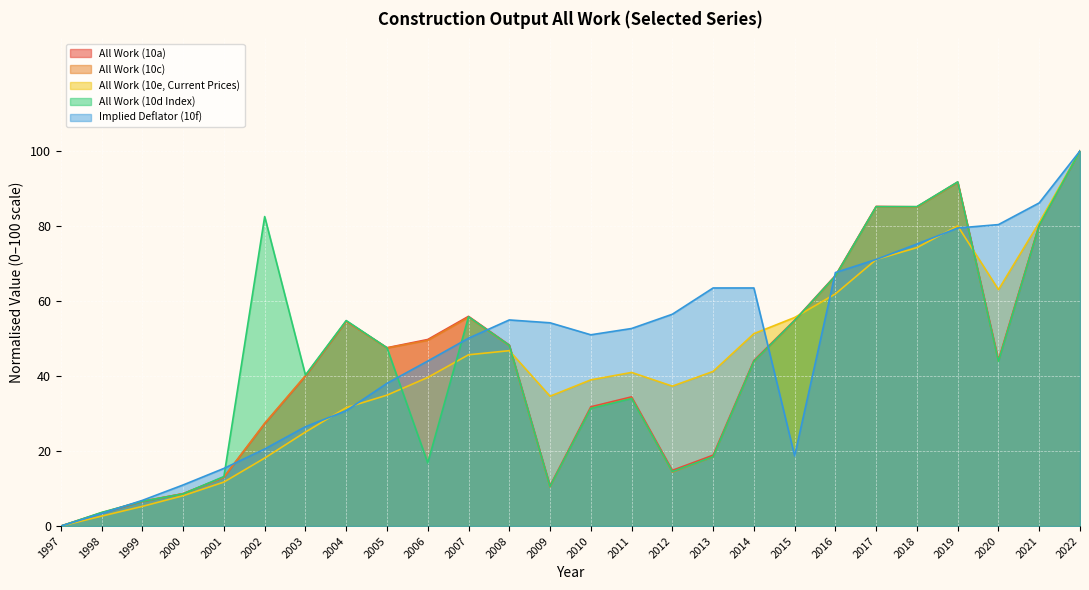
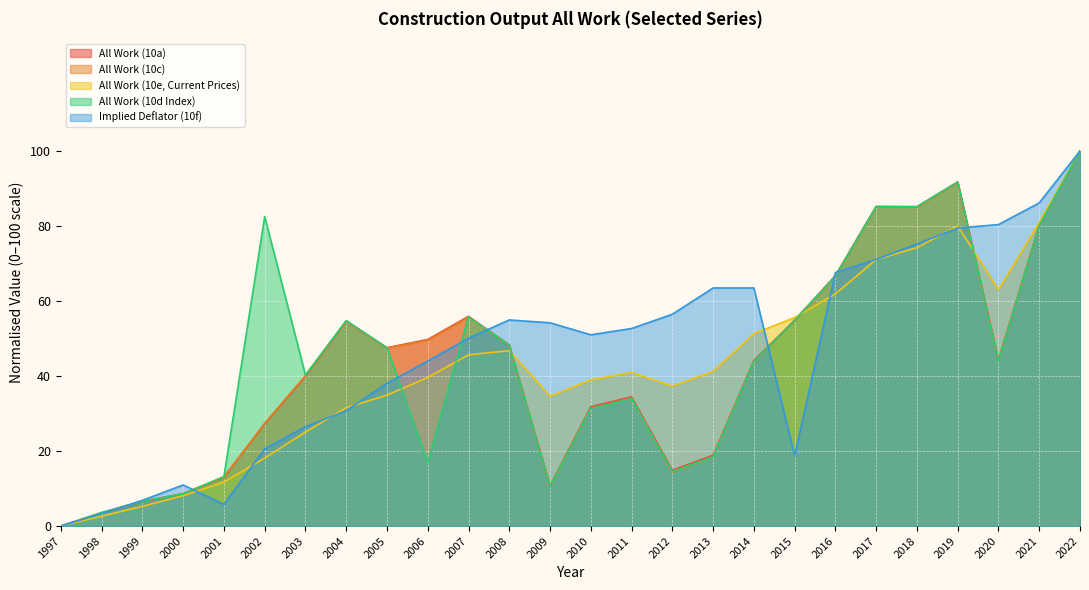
Implied Deflator (10f), 2001: 15 -> 6
